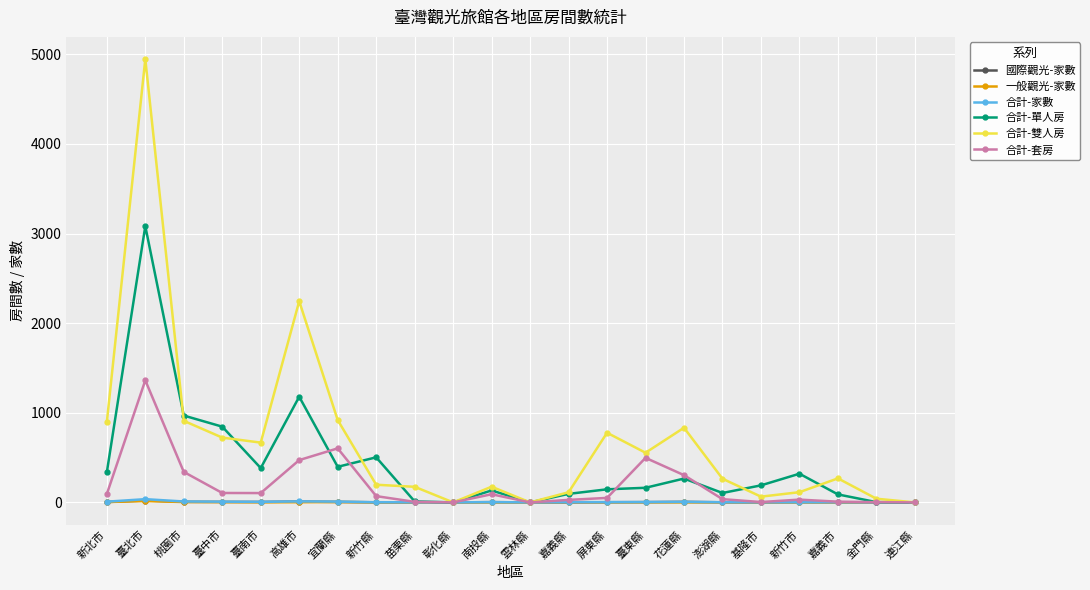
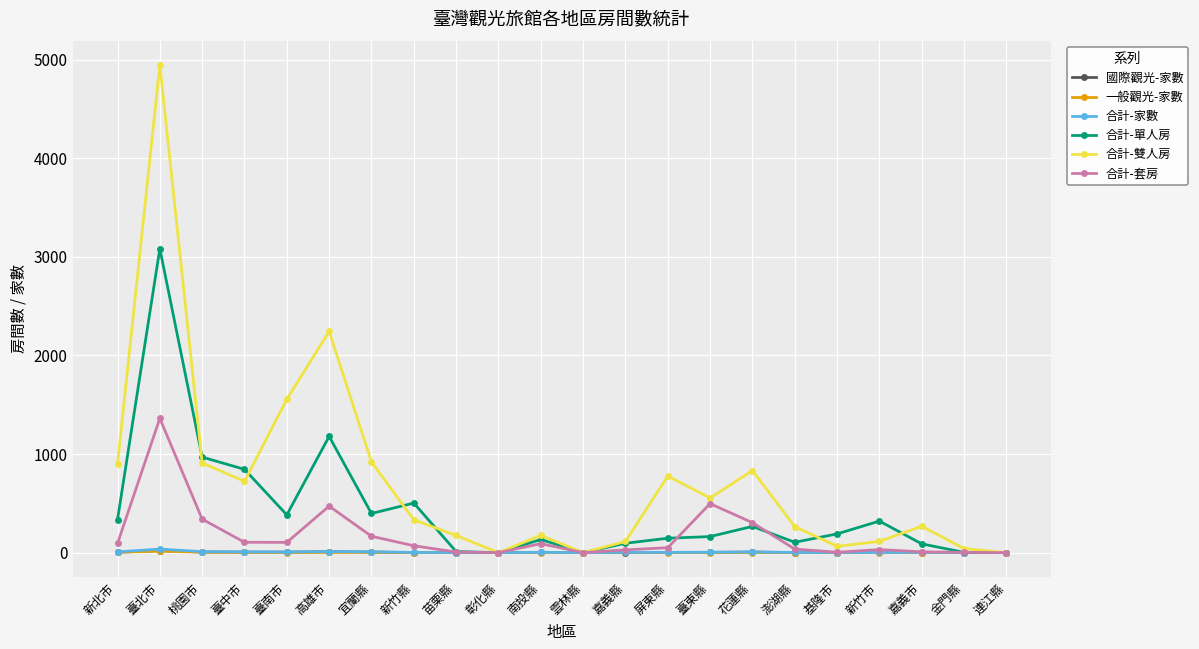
合計-雙人房, 臺南市: 700 -> 1600
合計-套房, 宜蘭縣: 600 -> 200
合計-雙人房, 新竹縣: 200 -> 300
